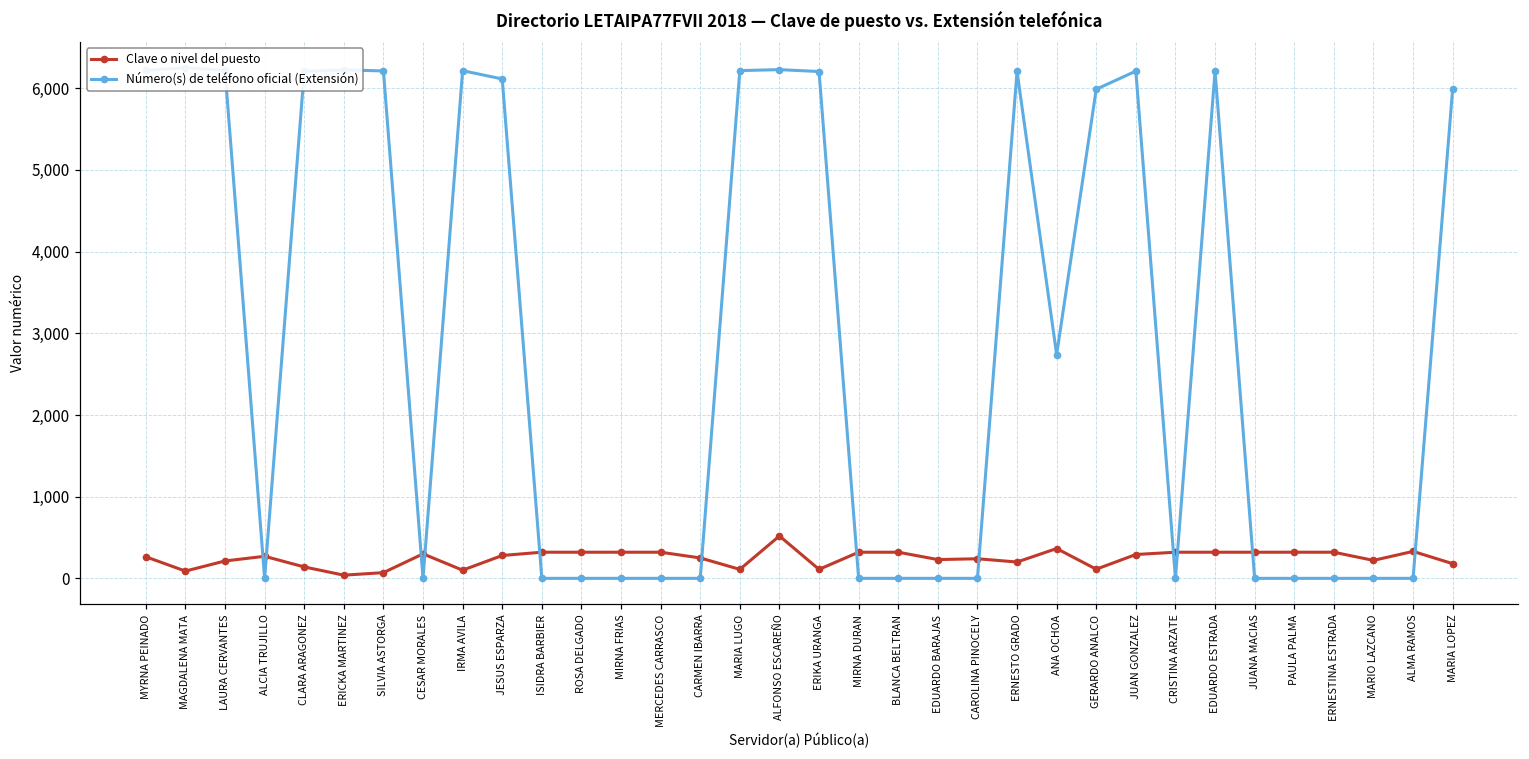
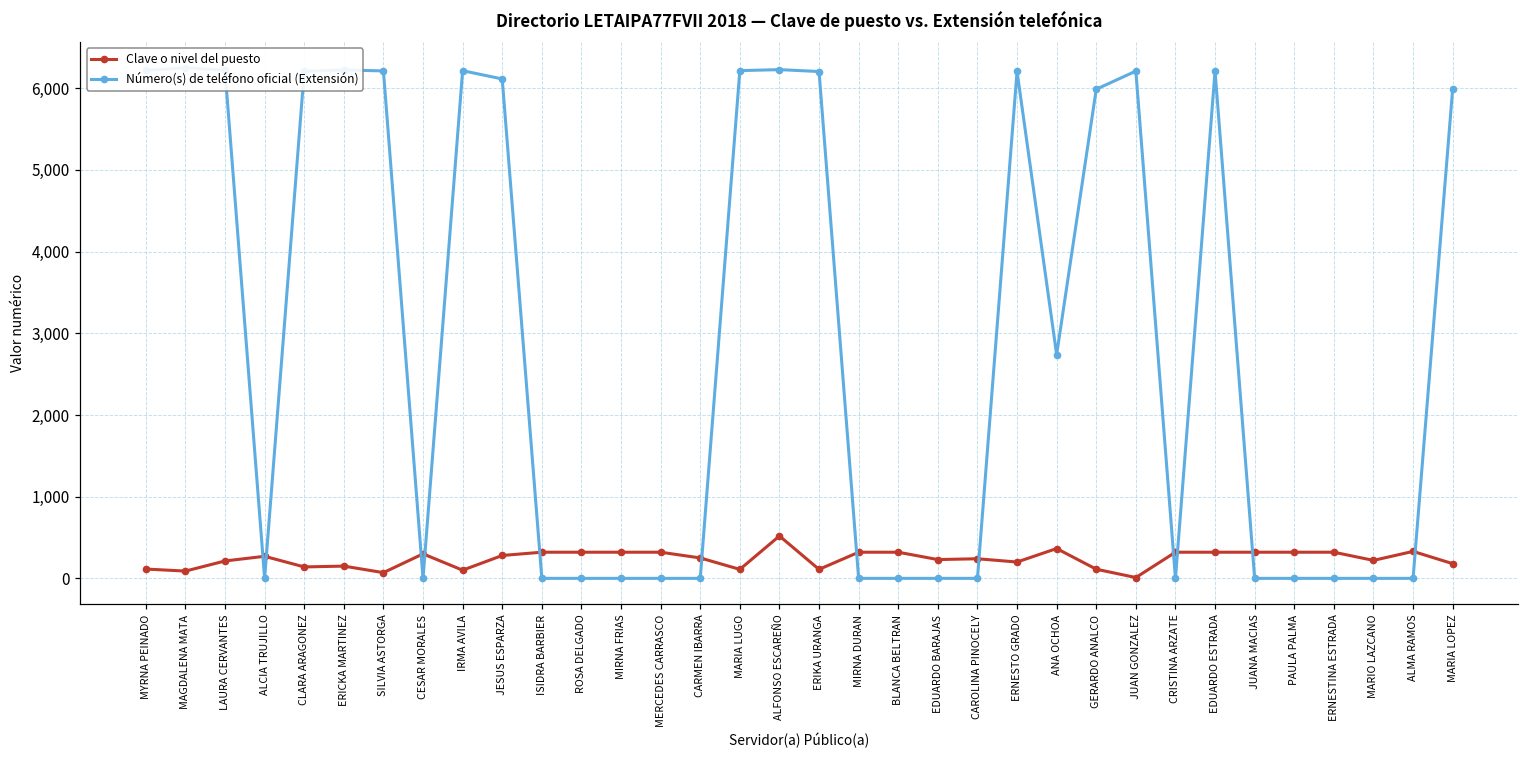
Clave o nivel del puesto, MYRNA PEINADO: 300 -> 100
Clave o nivel del puesto, ERICKA MARTINEZ: 0 -> 200
Clave o nivel del puesto, JUAN GONZALEZ: 300 -> 0
